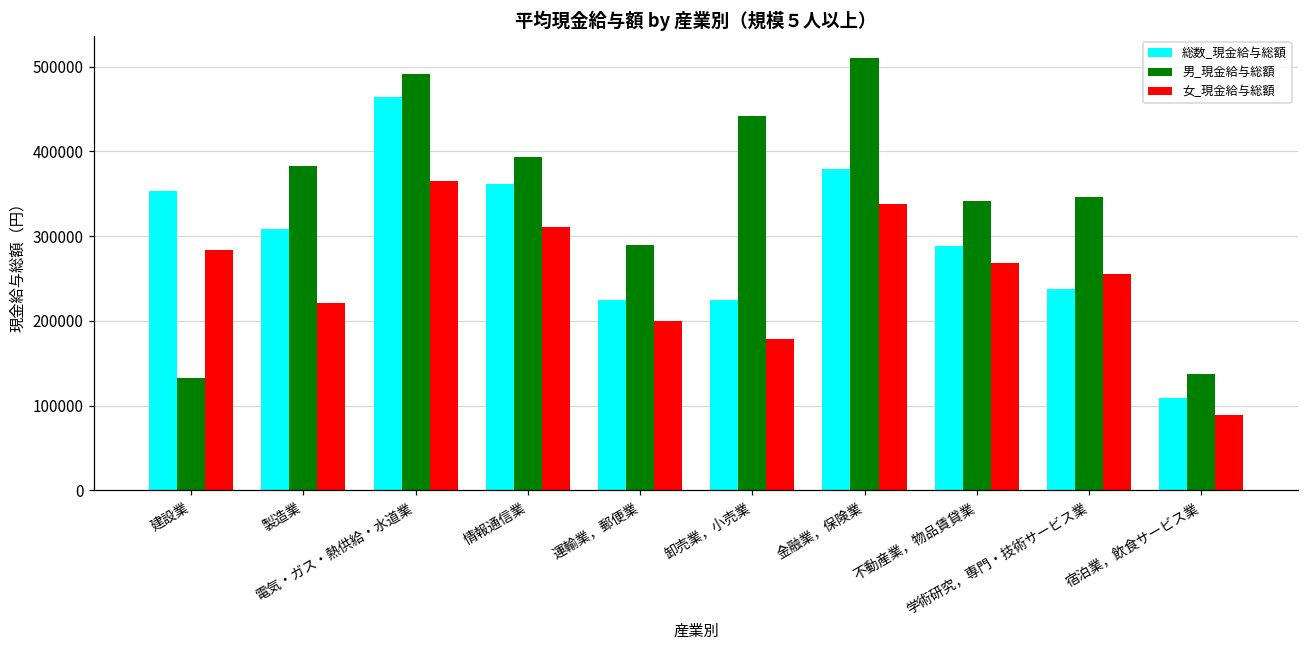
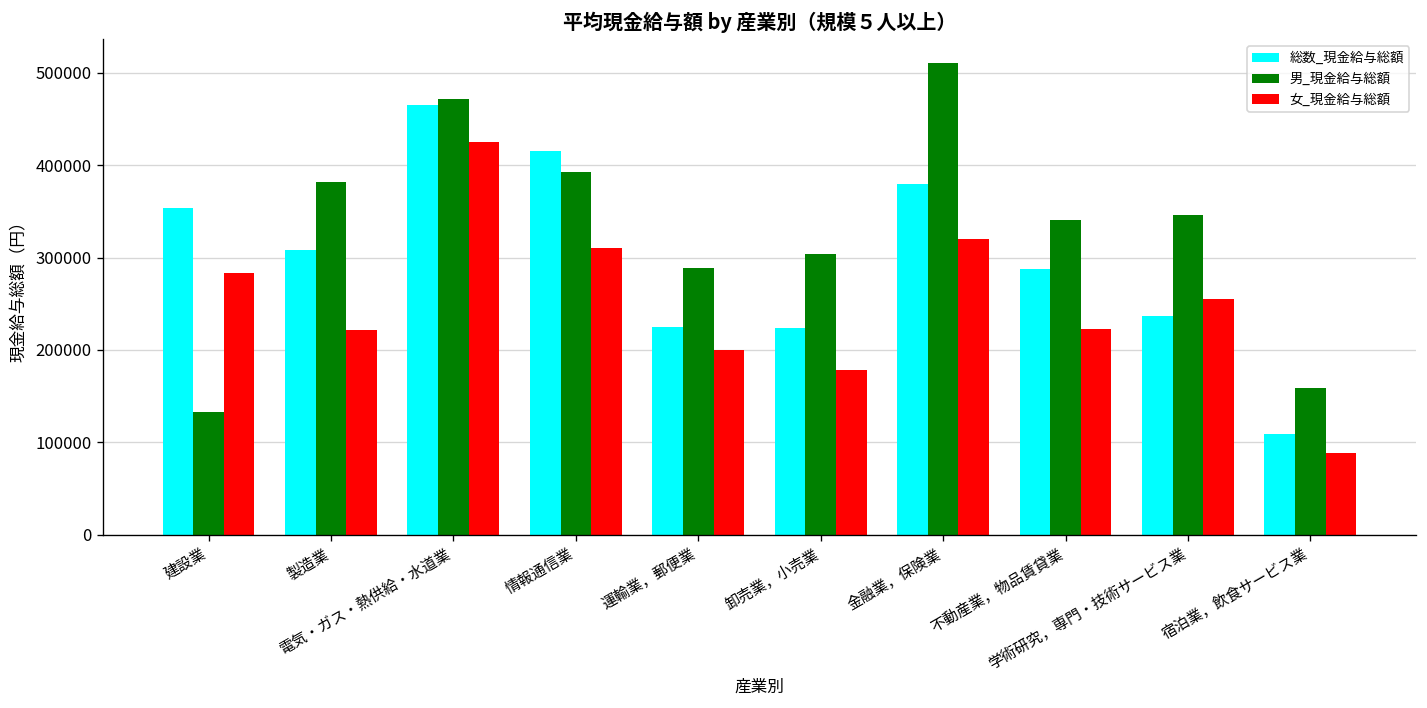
男_現金給与総額, 電気・ガス・熱供給・水道業: 490000 -> 470000
女_現金給与総額, 電気・ガス・熱供給・水道業: 370000 -> 420000
総数_現金給与総額, 情報通信業: 360000 -> 420000
男_現金給与総額, 卸売業，小売業: 440000 -> 300000
女_現金給与総額, 金融業，保険業: 340000 -> 320000
女_現金給与総額, 不動産業，物品賃貸業: 270000 -> 220000
男_現金給与総額, 宿泊業，飲食サービス業: 140000 -> 160000
